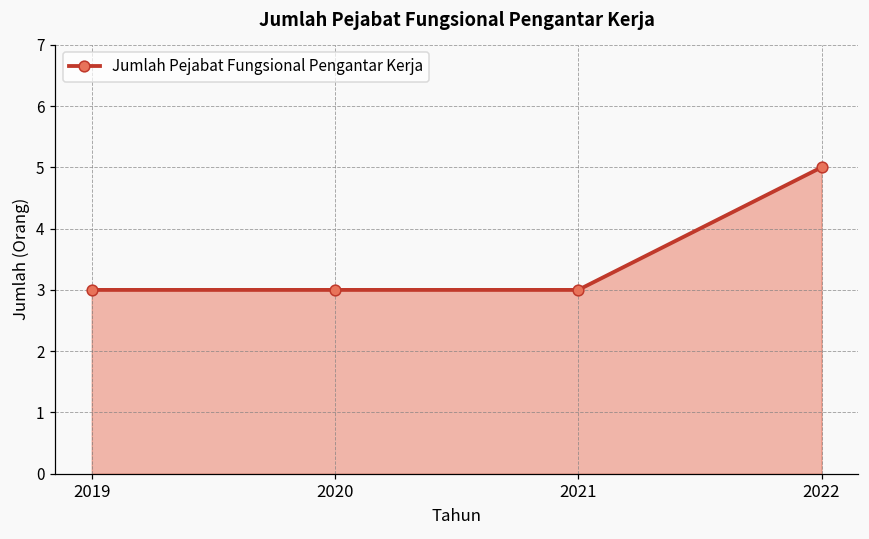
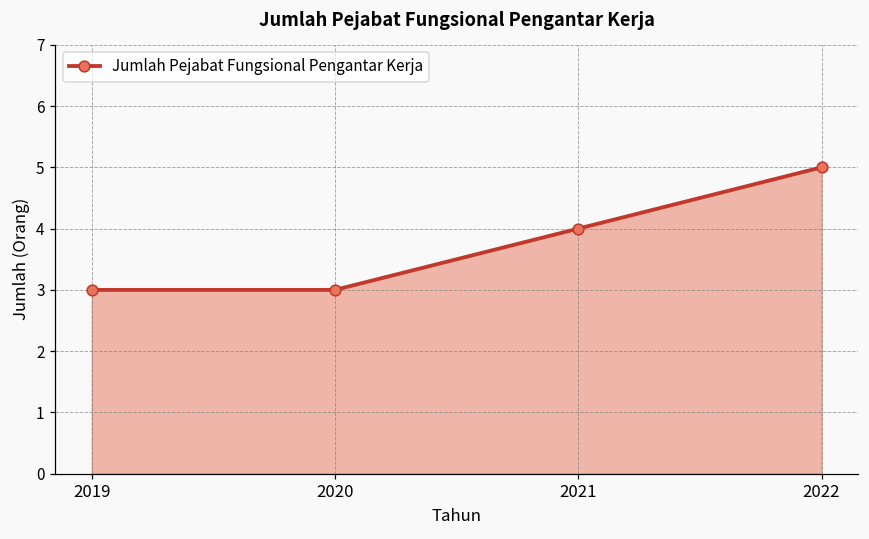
2021: 3 -> 4
